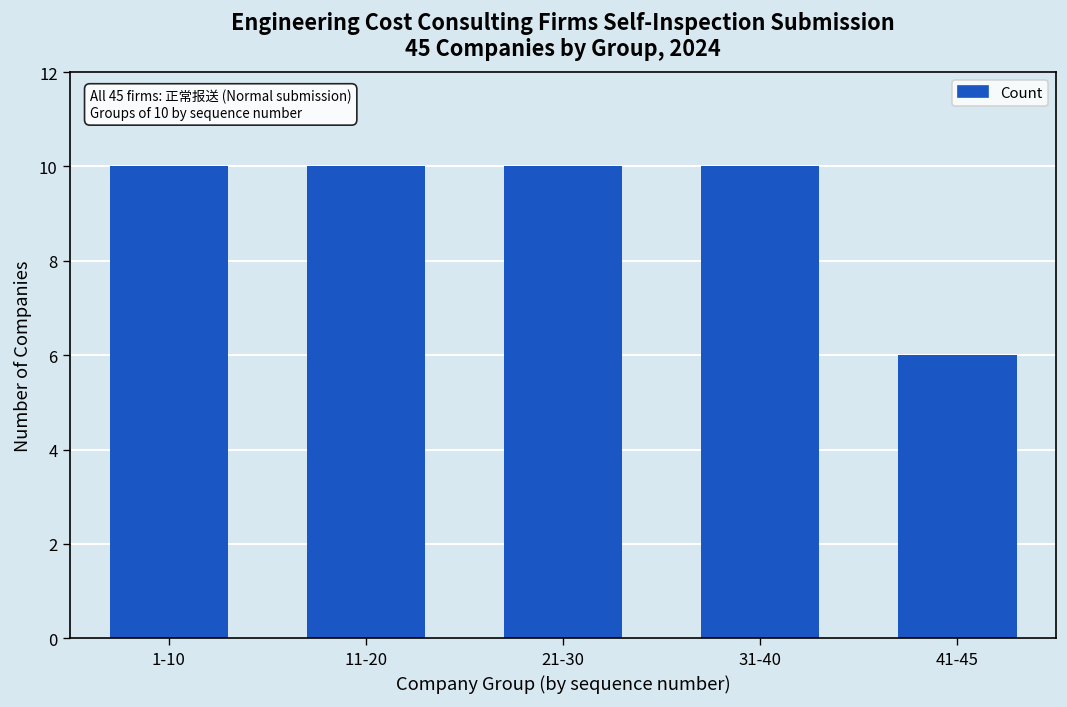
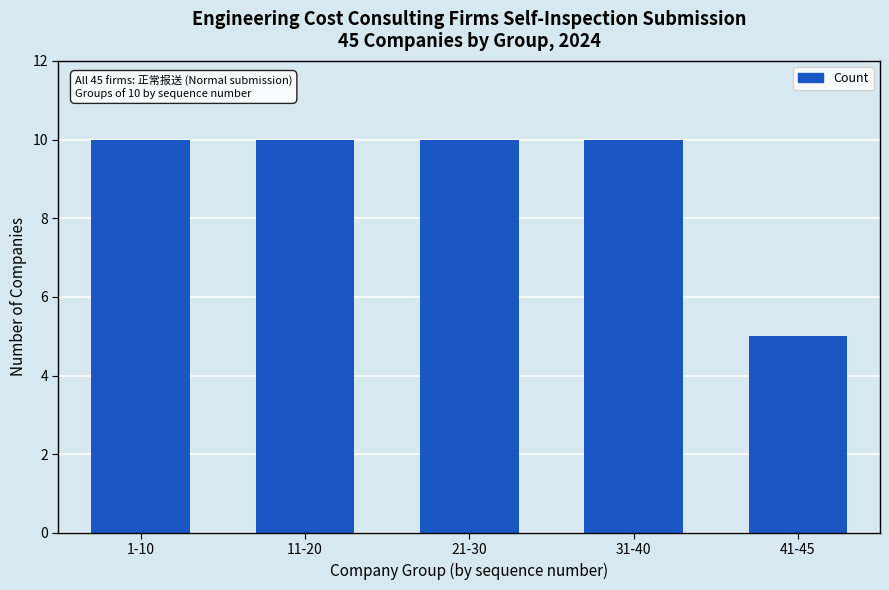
41-45: 6 -> 5
